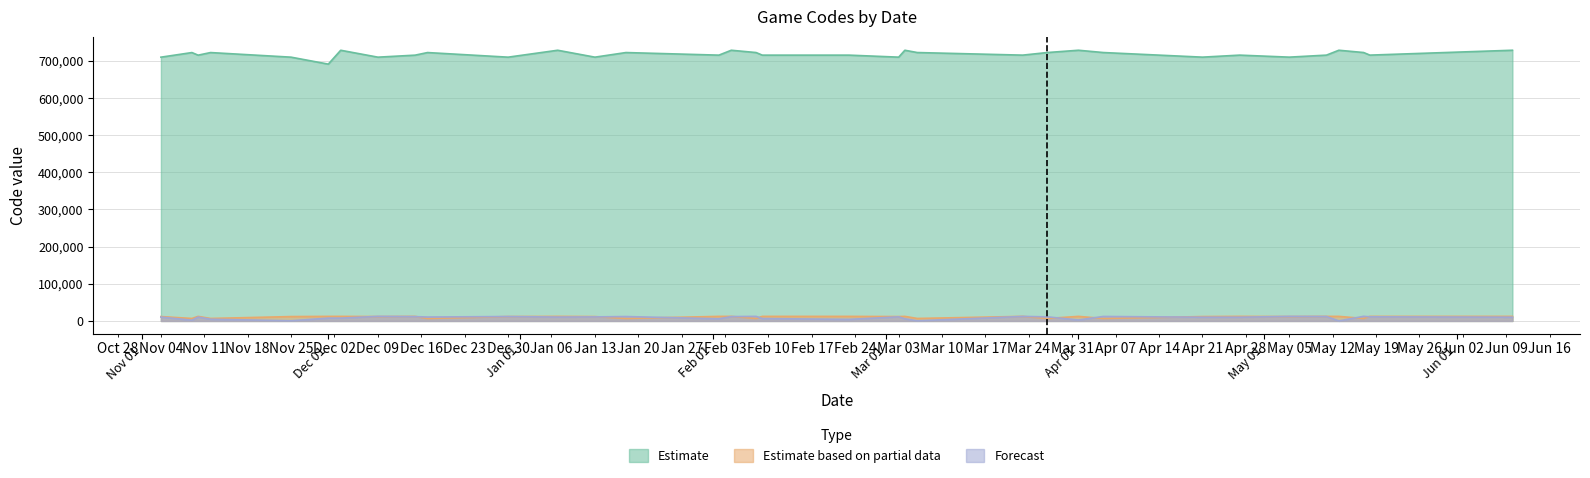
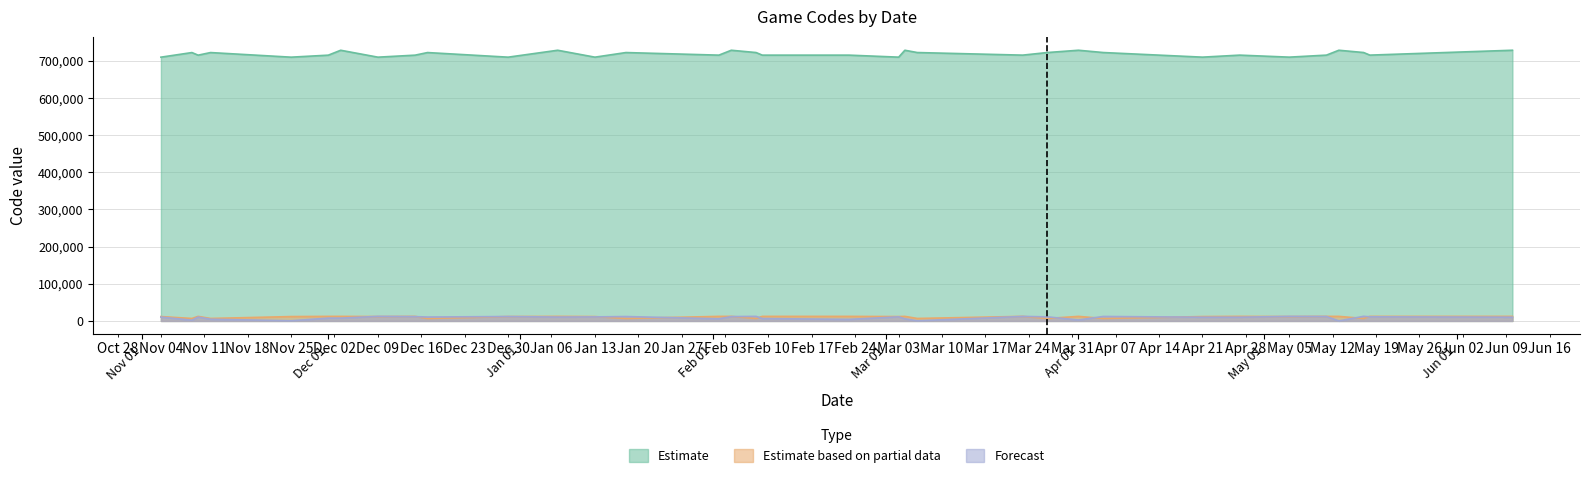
Estimate, Dec 01: 690,000 -> 720,000
